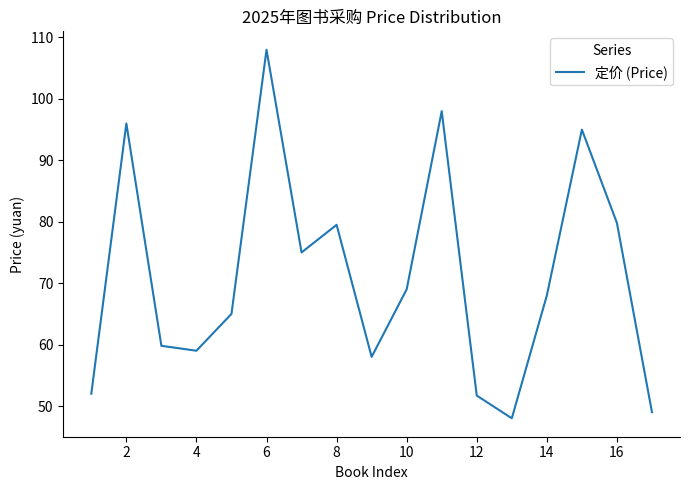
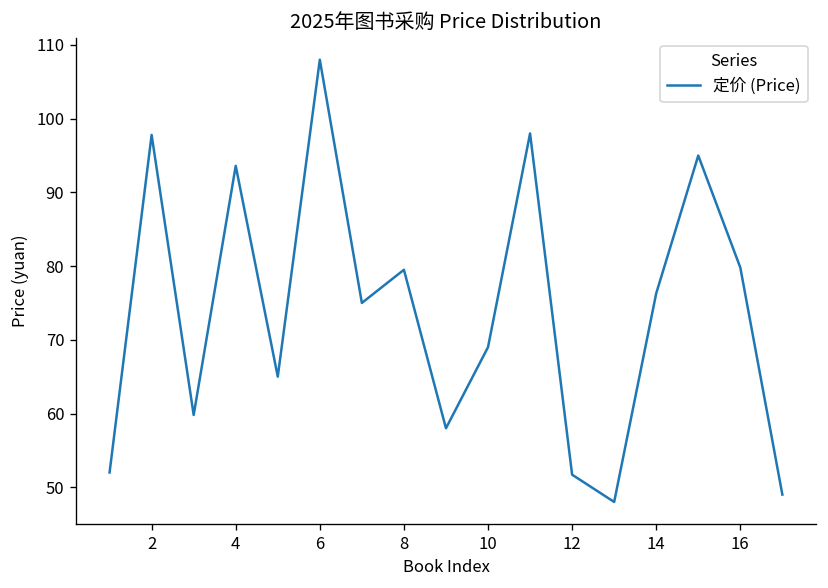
2: 96 -> 98
4: 59 -> 94
14: 68 -> 76
